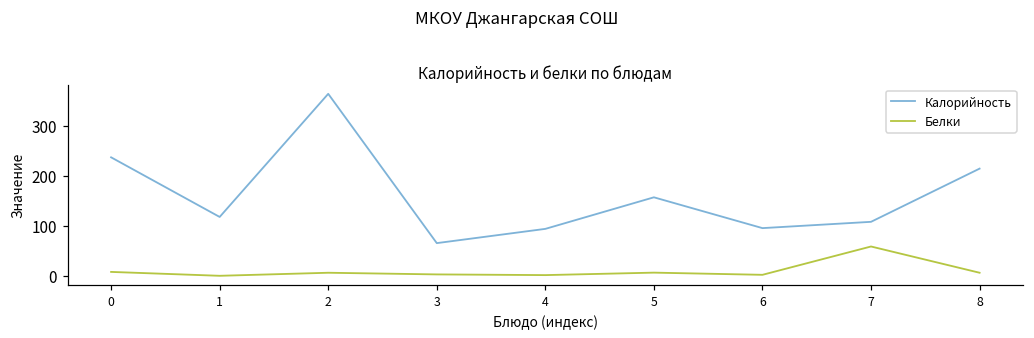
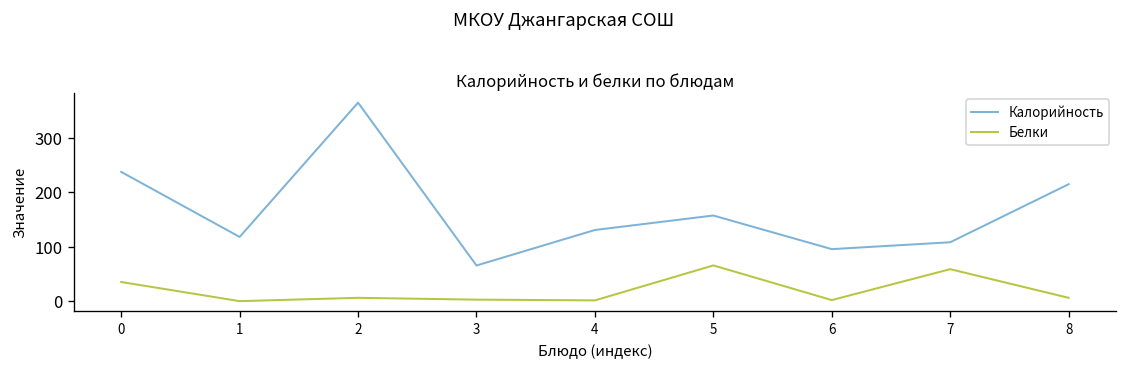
Белки, 0: 10 -> 40
Калорийность, 4: 90 -> 130
Белки, 5: 10 -> 70
